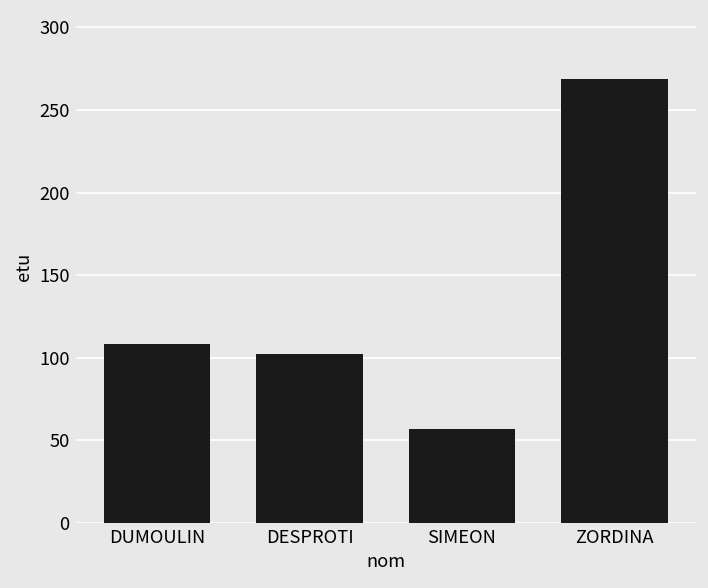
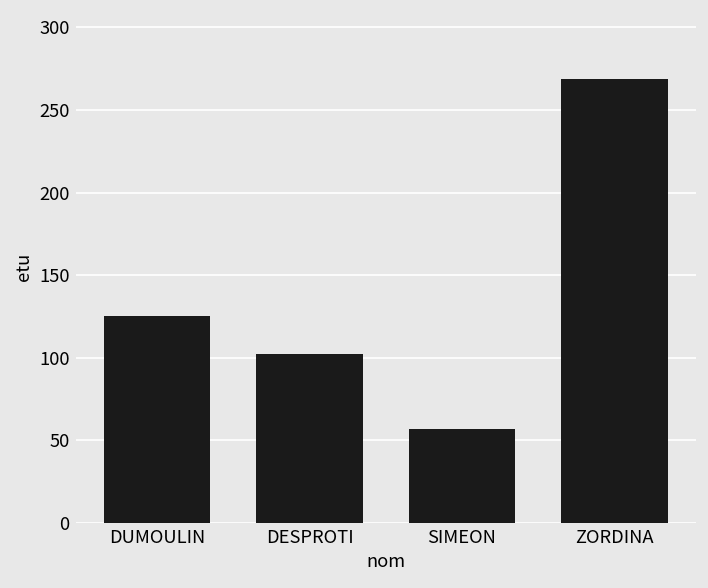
DUMOULIN: 108 -> 125
